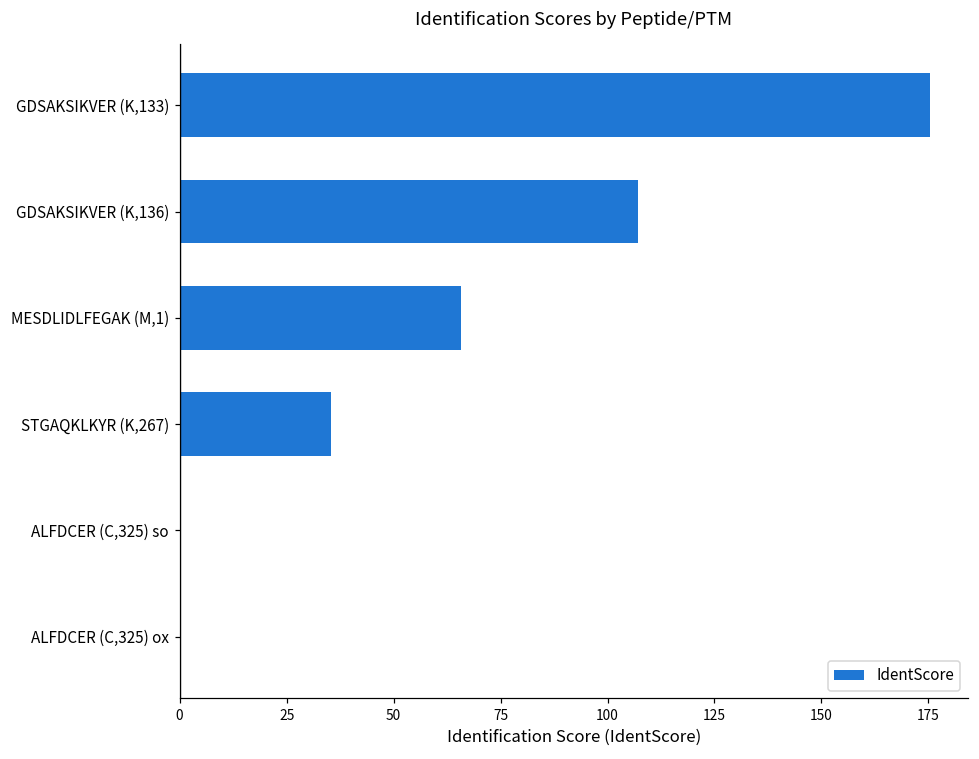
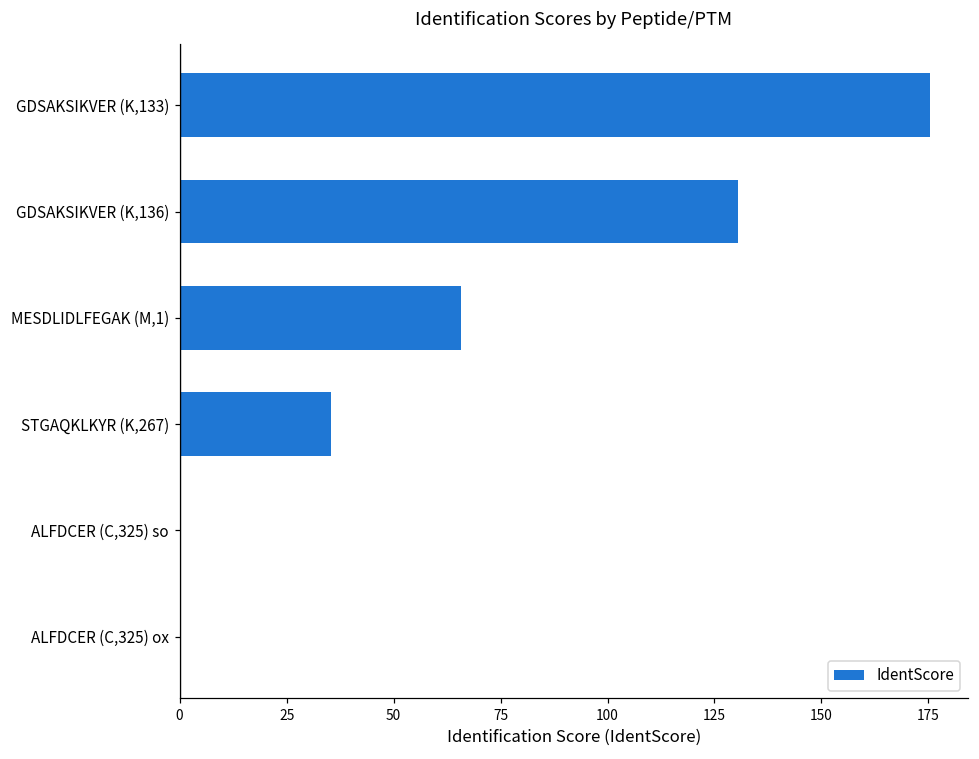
GDSAKSIKVER (K,136): 107 -> 130
